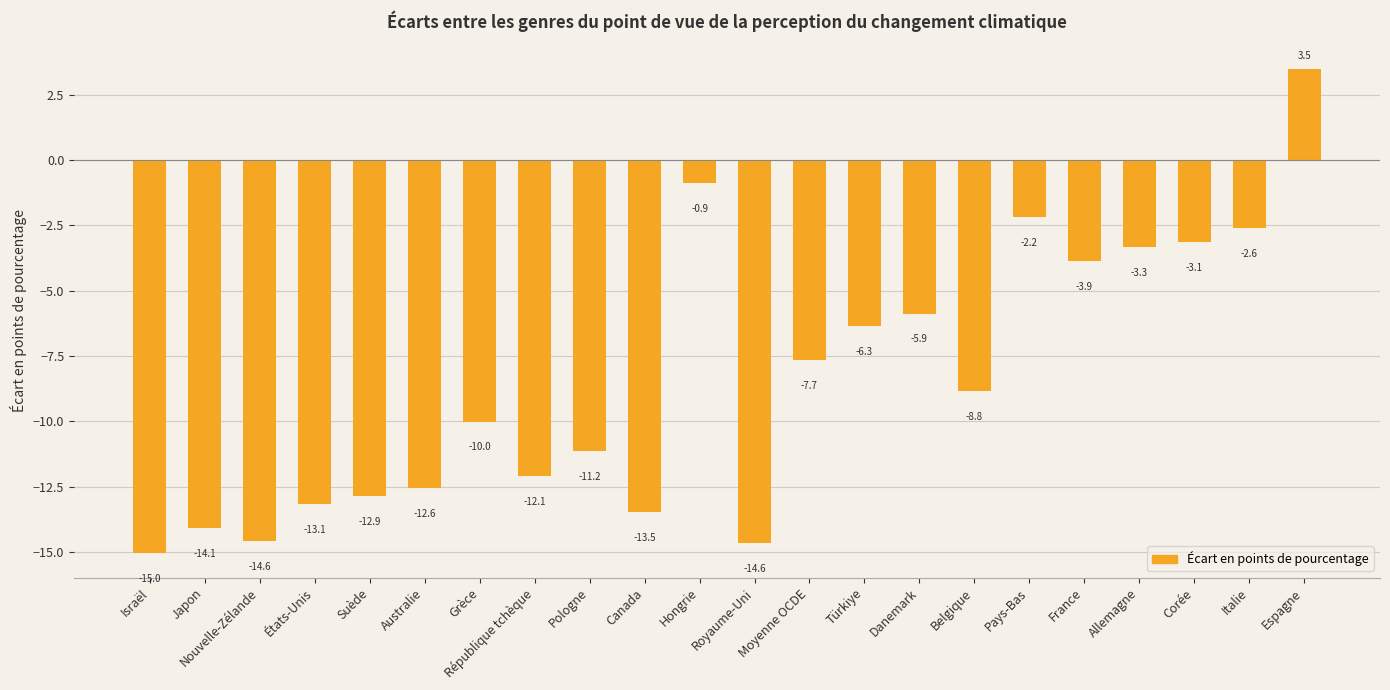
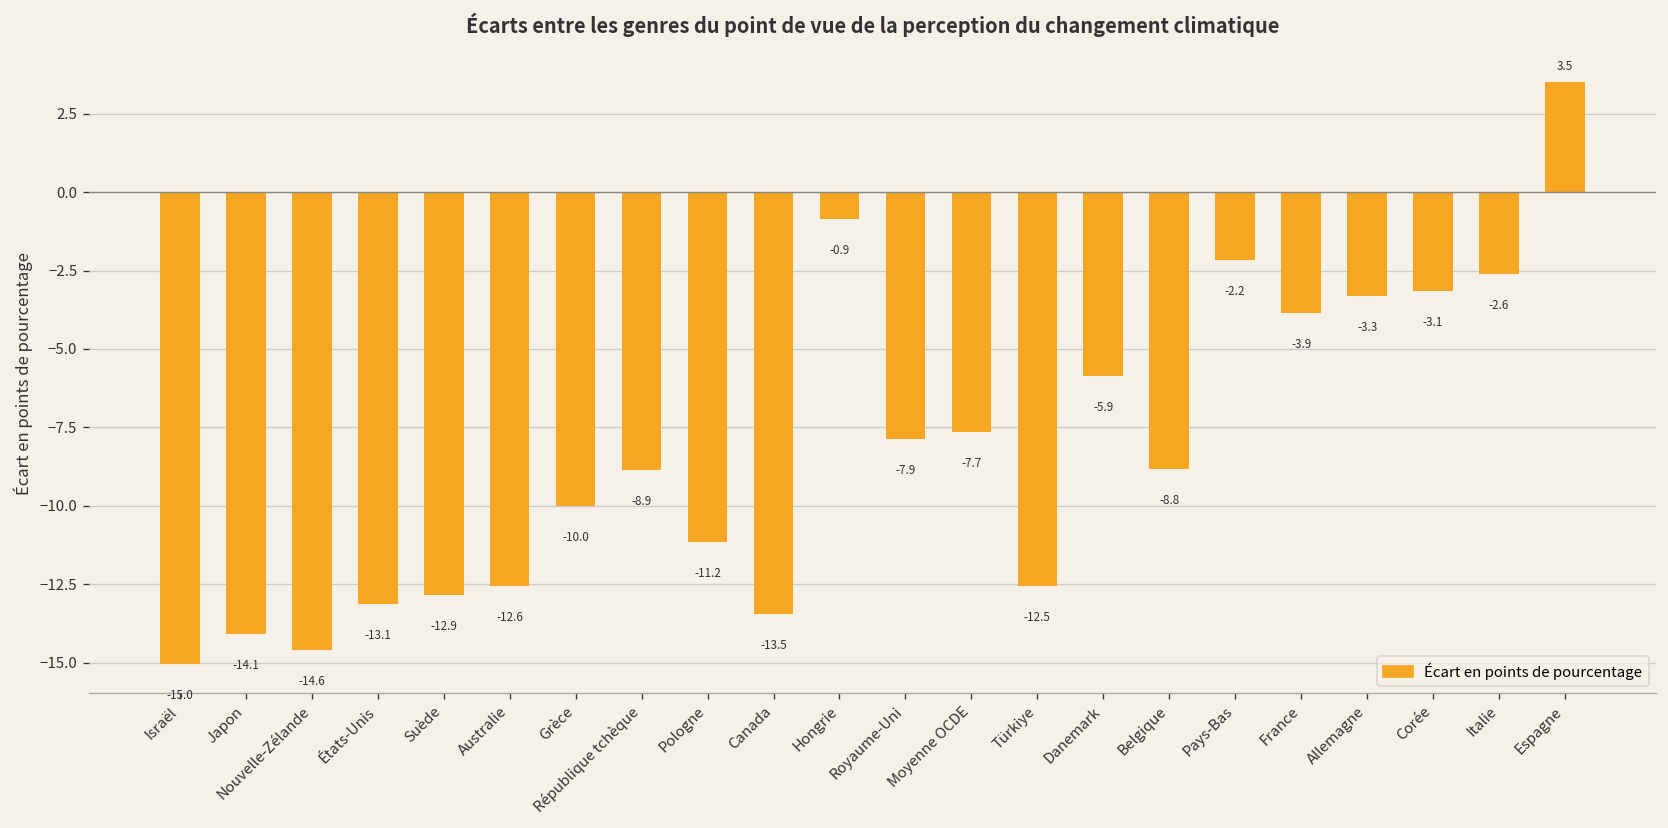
République tchèque: -12.1 -> -8.9
Royaume-Uni: -14.6 -> -7.9
Türkiye: -6.3 -> -12.5
